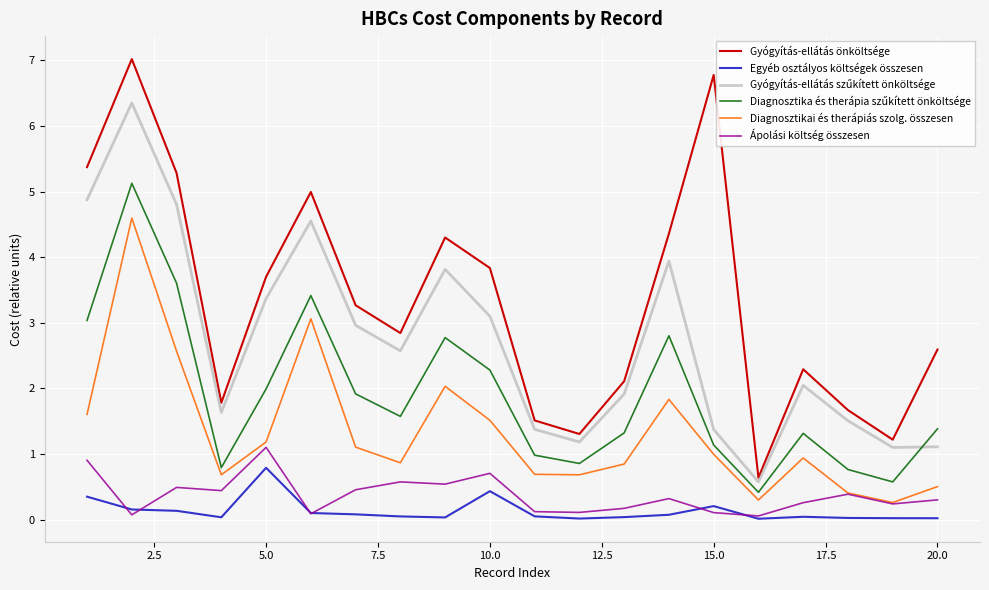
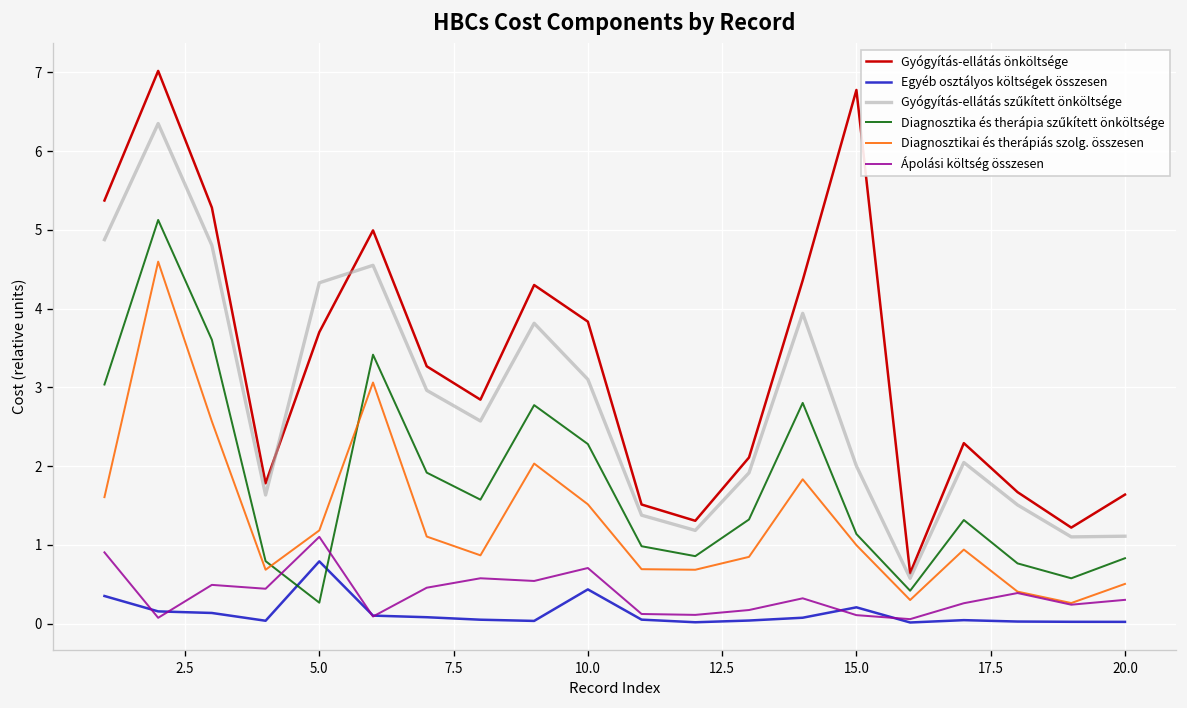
Gyógyítás-ellátás szűkített önköltsége, 5.0: 3.4 -> 4.3
Diagnosztika és therápia szűkített önköltsége, 5.0: 2.0 -> 0.3
Gyógyítás-ellátás szűkített önköltsége, 15.0: 1.4 -> 2.0
Gyógyítás-ellátás önköltsége, 20.0: 2.6 -> 1.6
Diagnosztika és therápia szűkített önköltsége, 20.0: 1.4 -> 0.8
